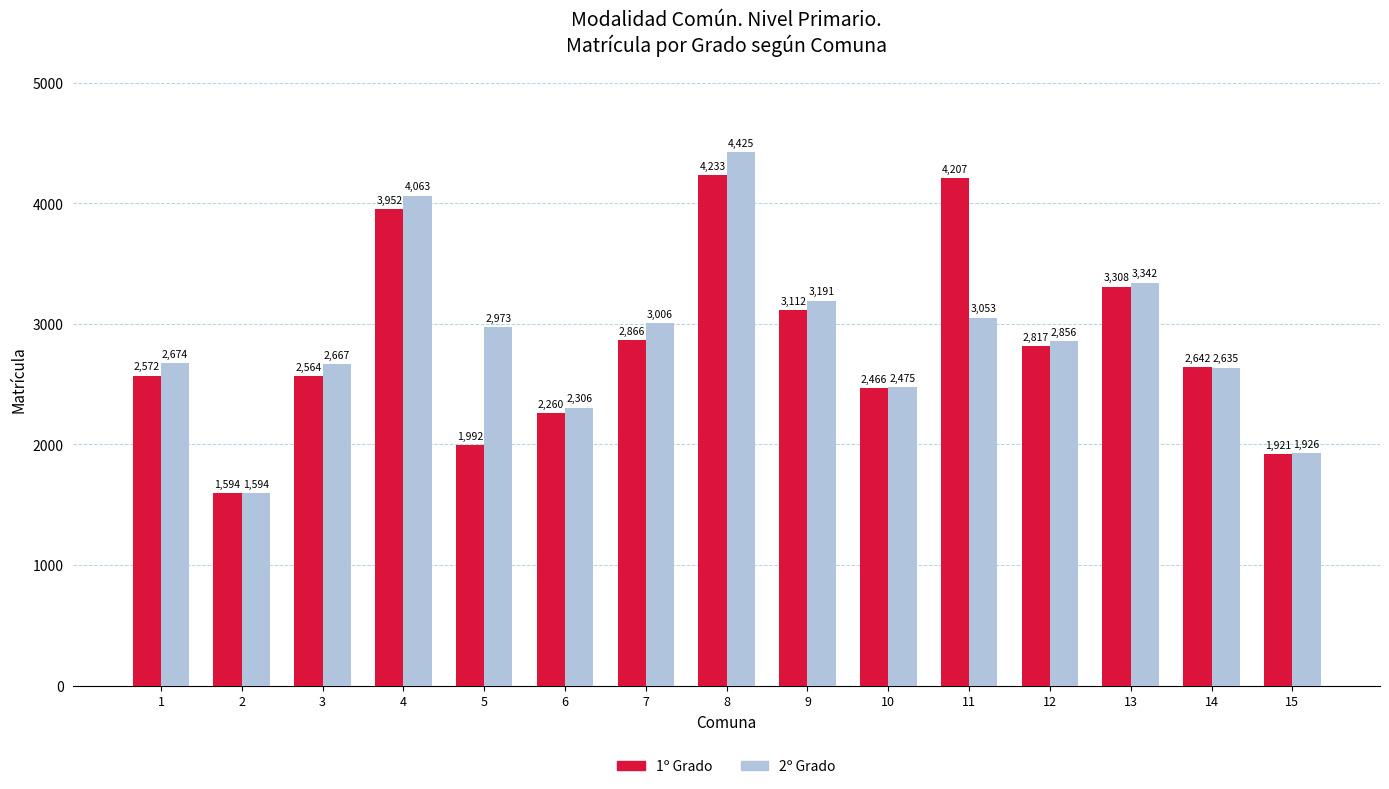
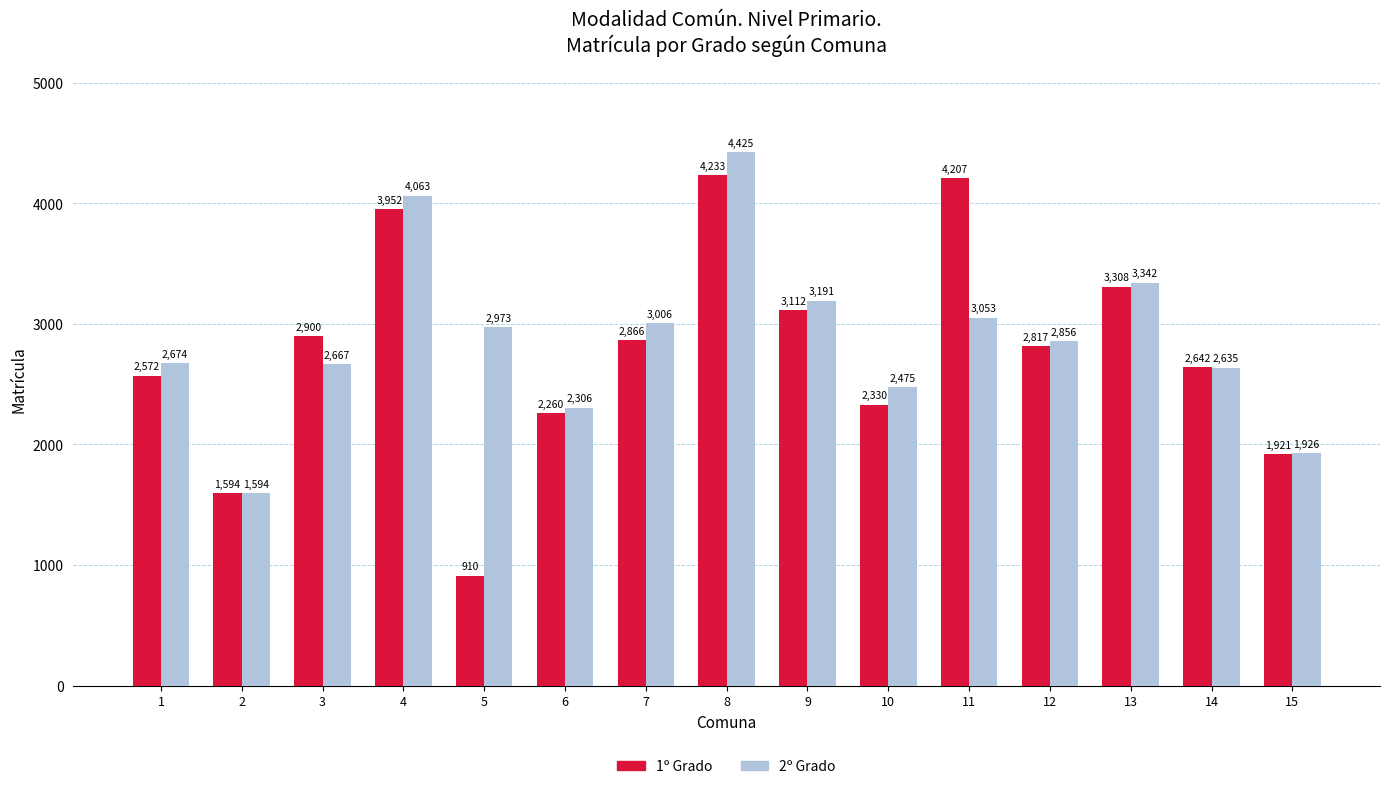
1º Grado, 3: 2,564 -> 2,900
1º Grado, 5: 1,992 -> 910
1º Grado, 10: 2,466 -> 2,330
